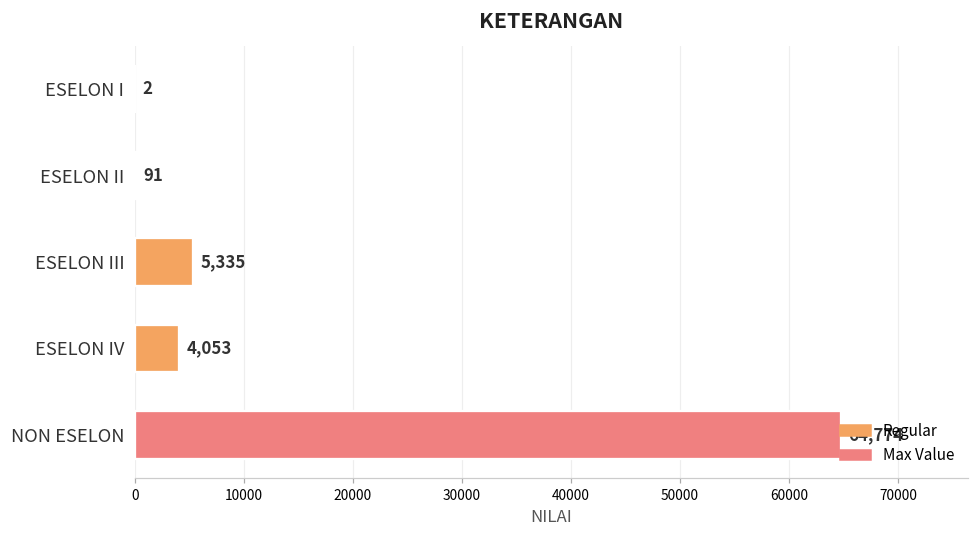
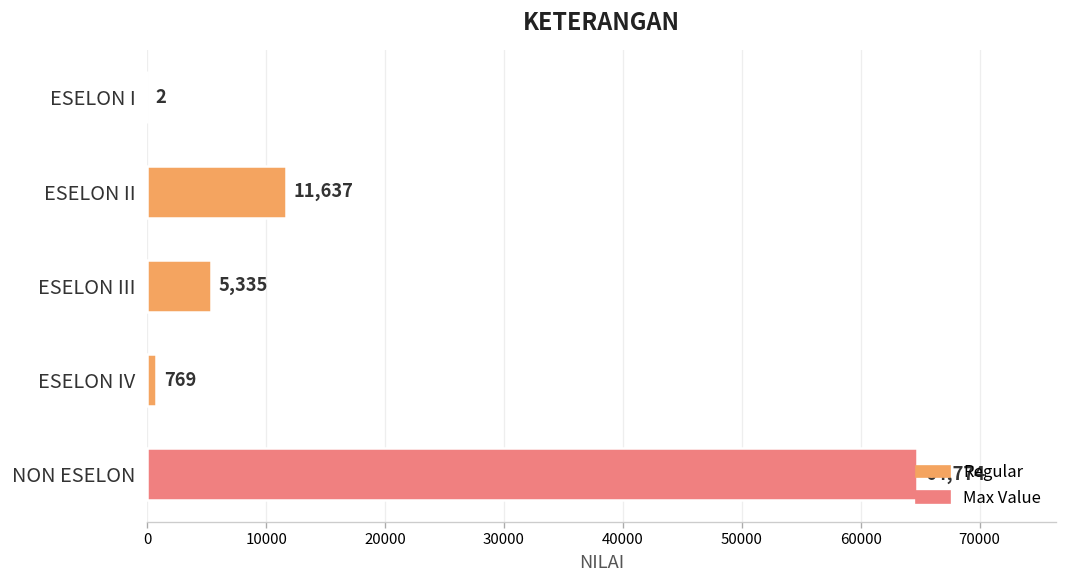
ESELON II: 91 -> 11,637
ESELON IV: 4,053 -> 769
